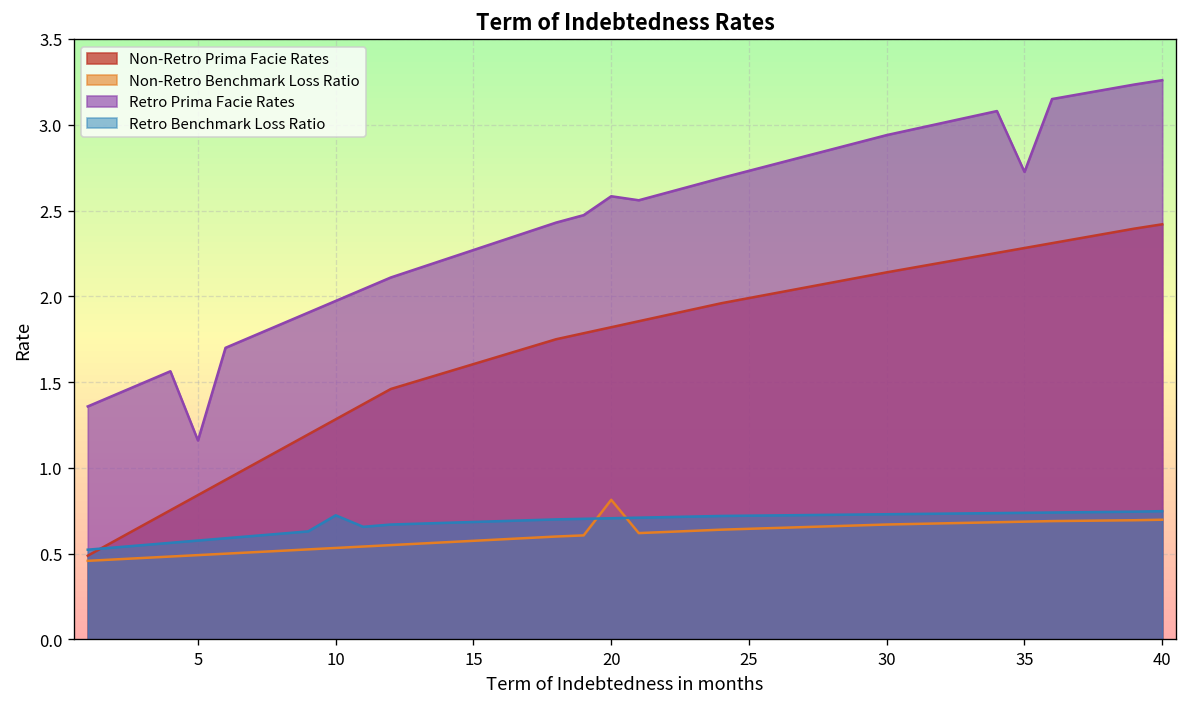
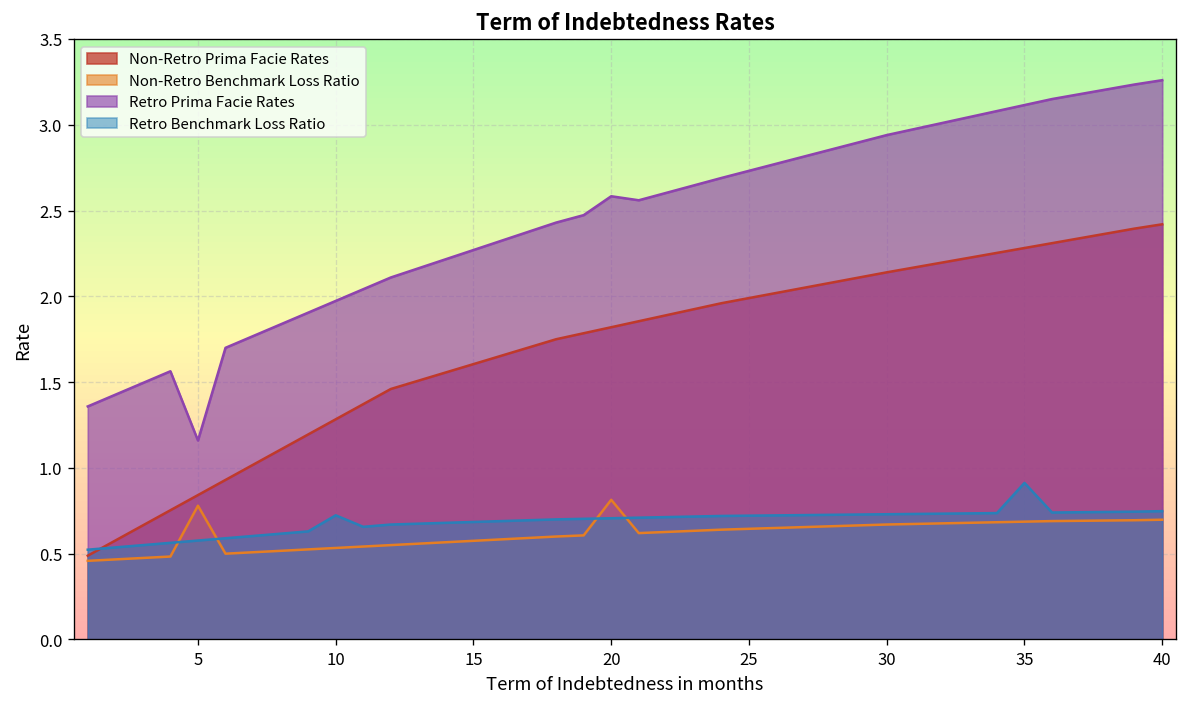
Non-Retro Benchmark Loss Ratio, 5: 0.49 -> 0.78
Retro Prima Facie Rates, 35: 2.73 -> 3.11
Retro Benchmark Loss Ratio, 35: 0.74 -> 0.91
